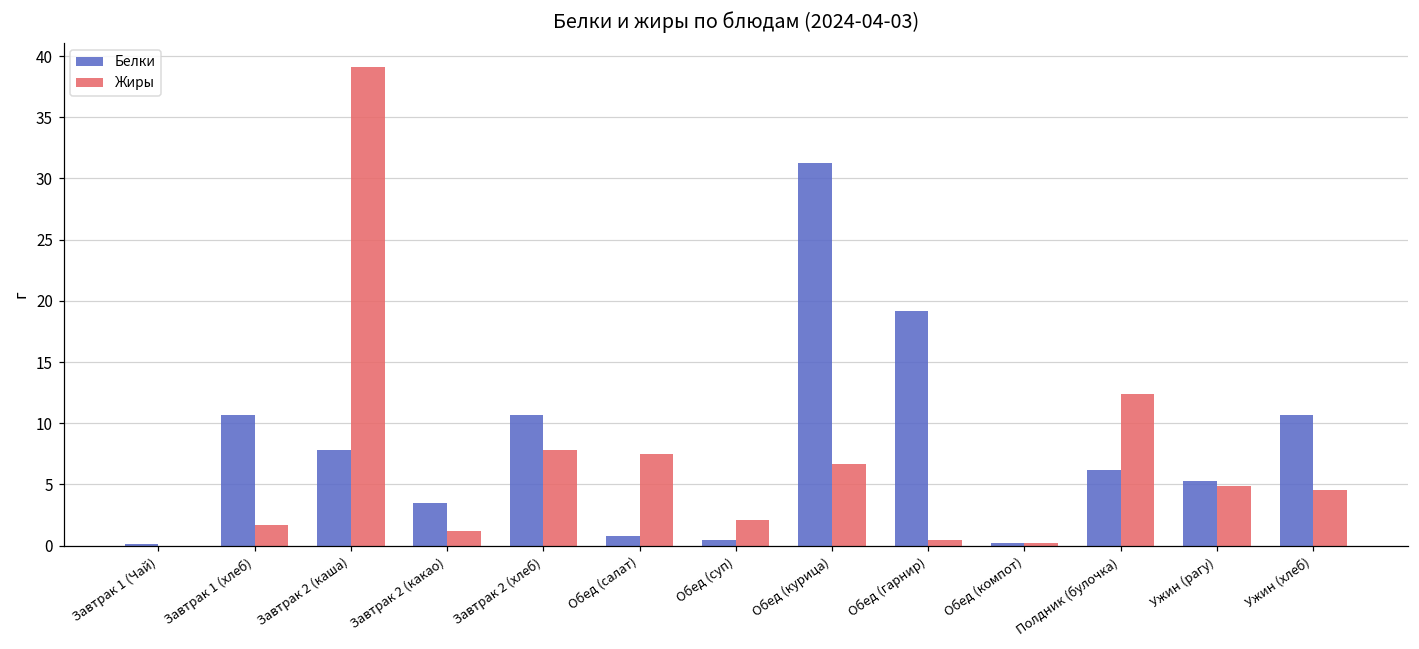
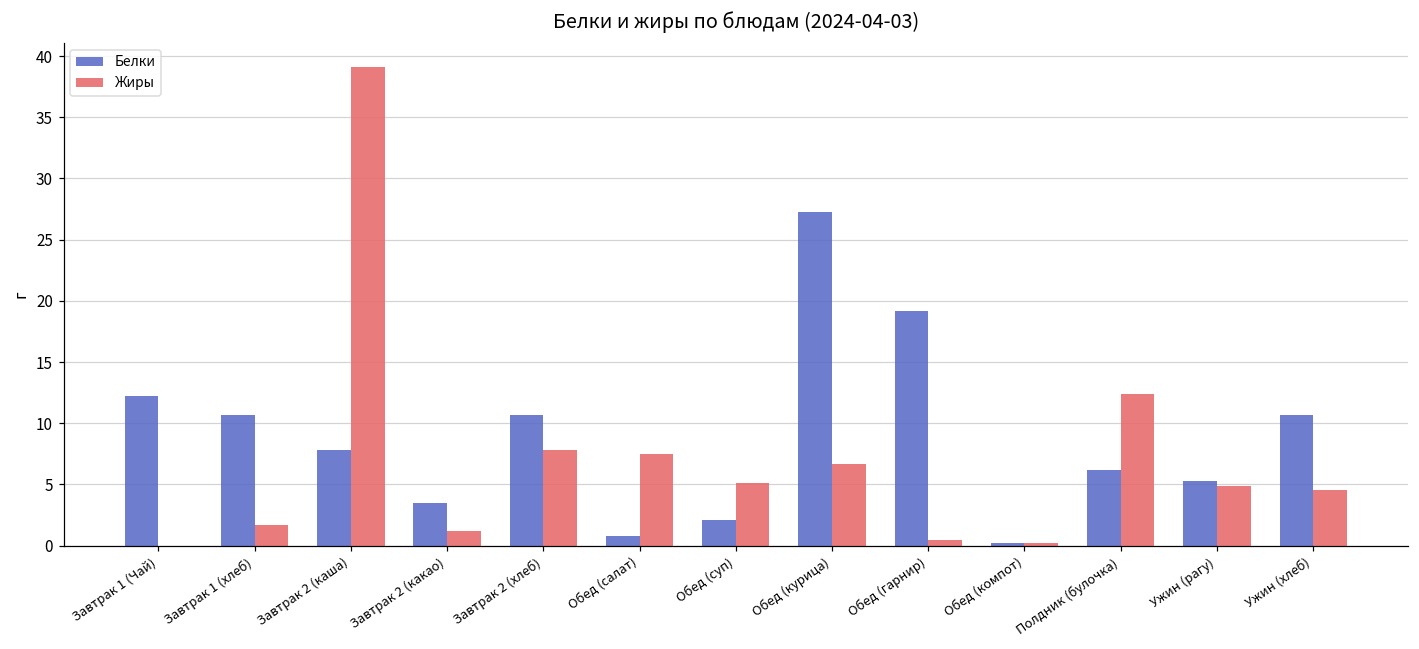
Белки, Завтрак 1 (Чай): 0.1 -> 12.2
Белки, Обед (суп): 0.5 -> 2.1
Жиры, Обед (суп): 2.1 -> 5.1
Белки, Обед (курица): 31.3 -> 27.3
